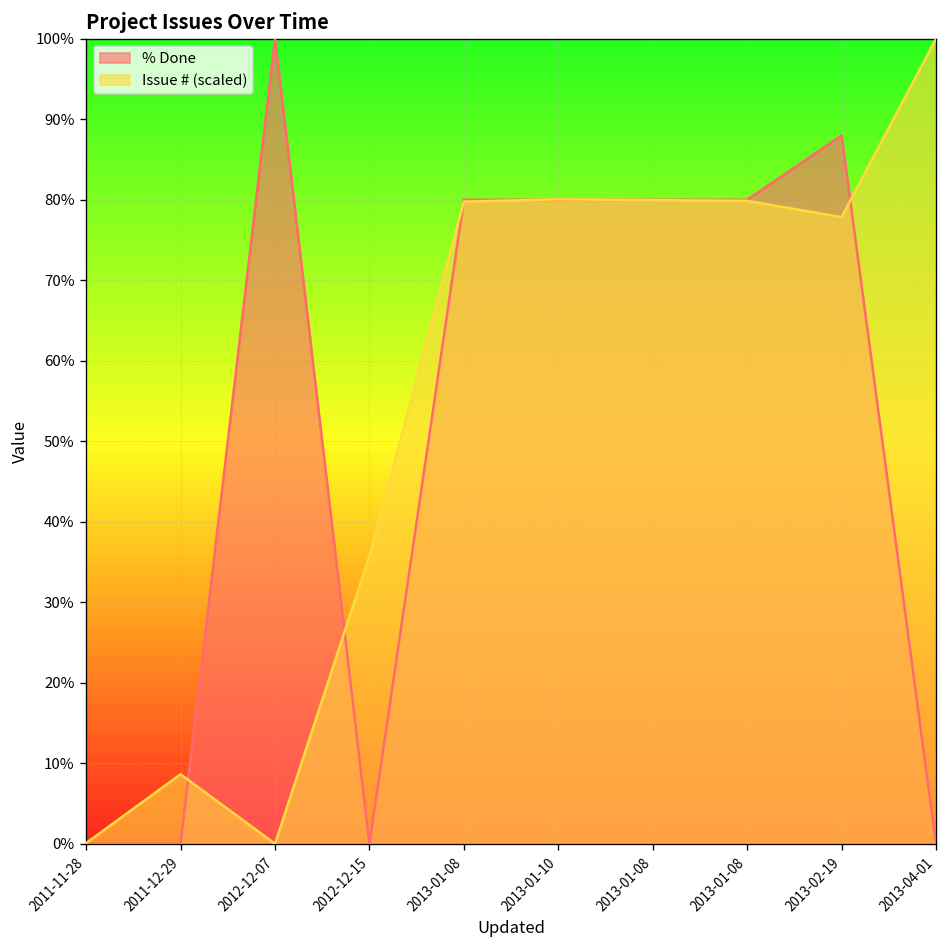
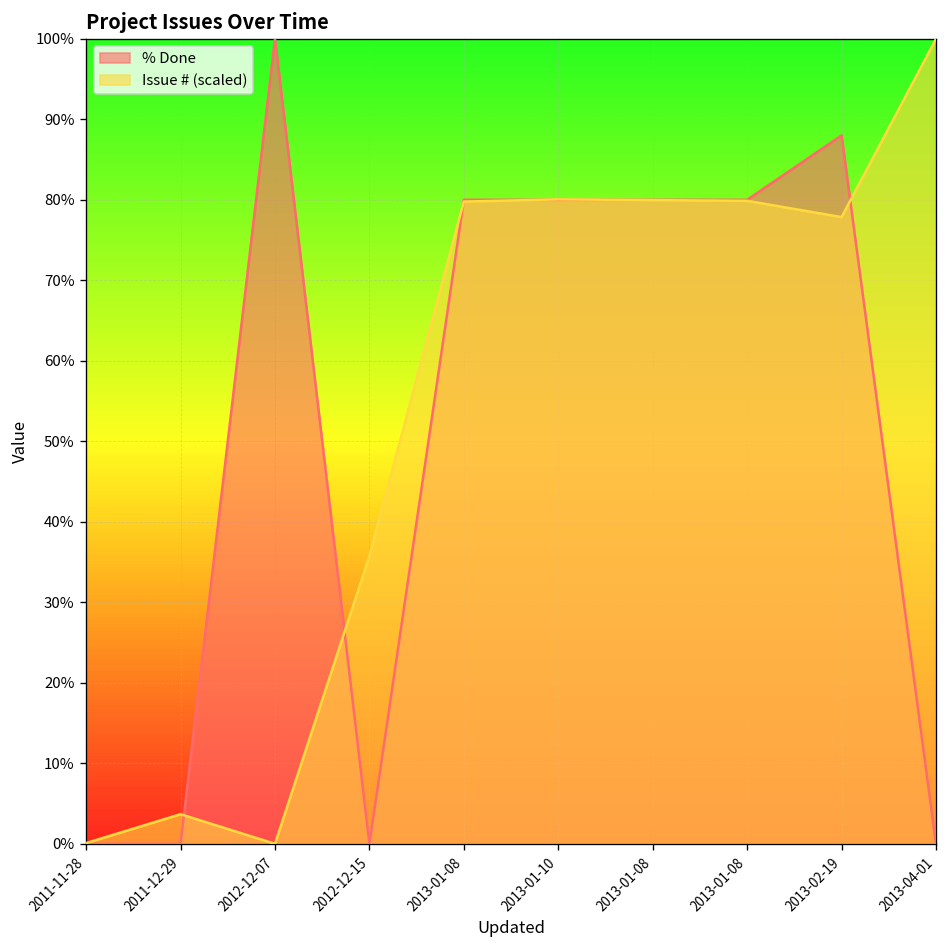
Issue # (scaled), 2011-12-29: 9% -> 4%
